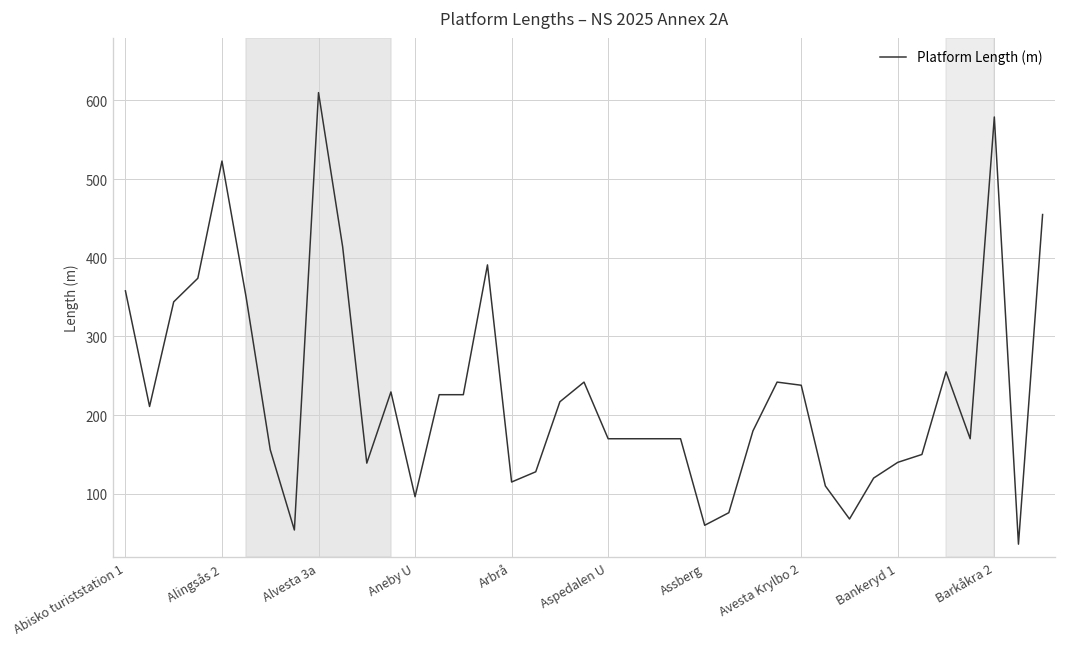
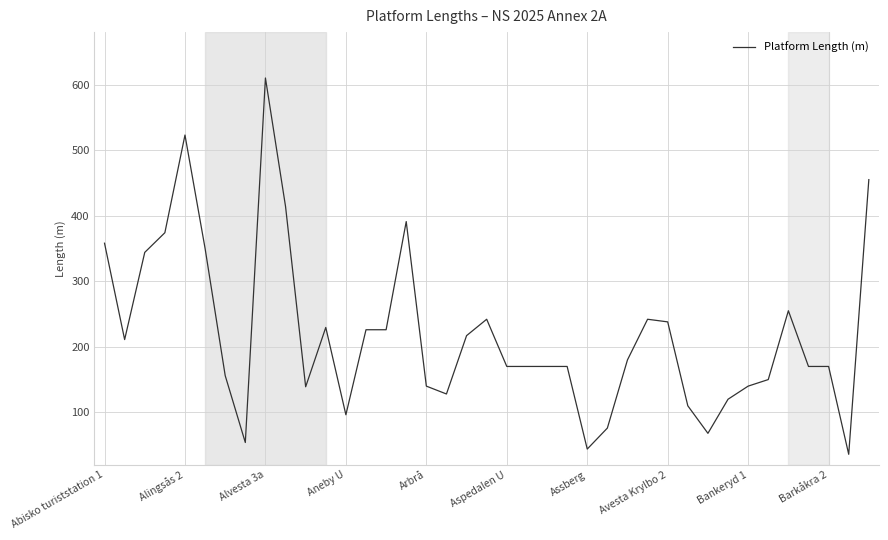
Arbrå: 120 -> 140
Assberg: 60 -> 40
Barkåkra 2: 580 -> 170
